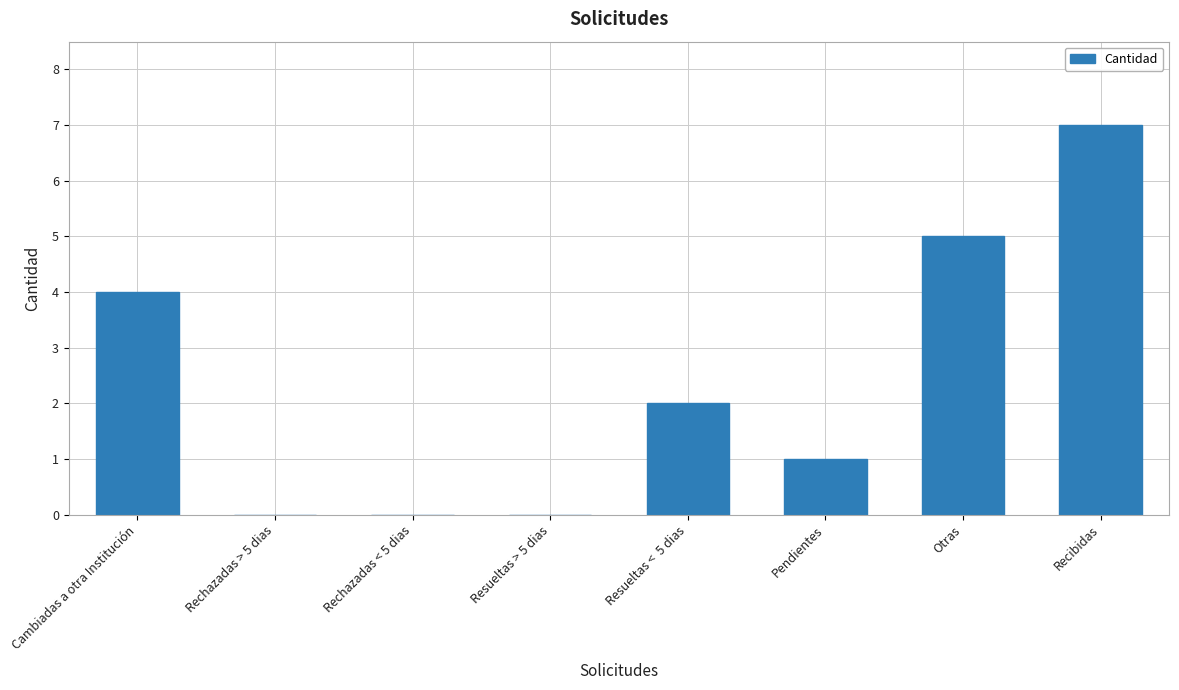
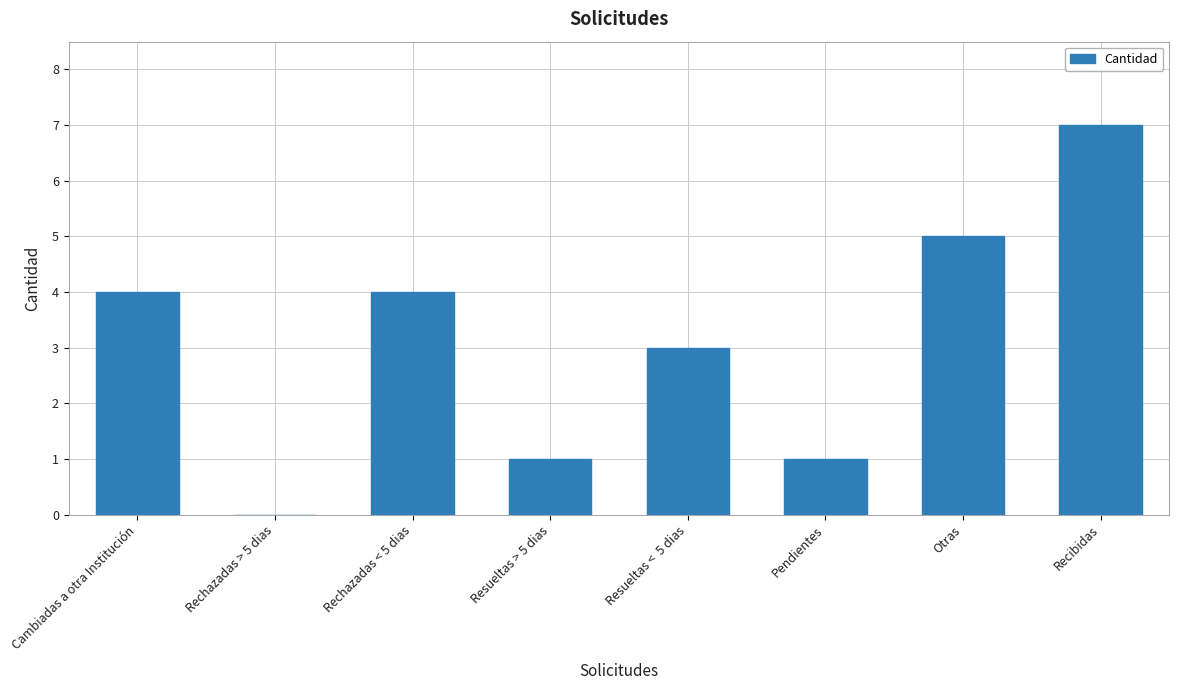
Rechazadas < 5 dias: 0 -> 4
Resueltas > 5 dias: 0 -> 1
Resueltas < 5 dias: 2 -> 3
